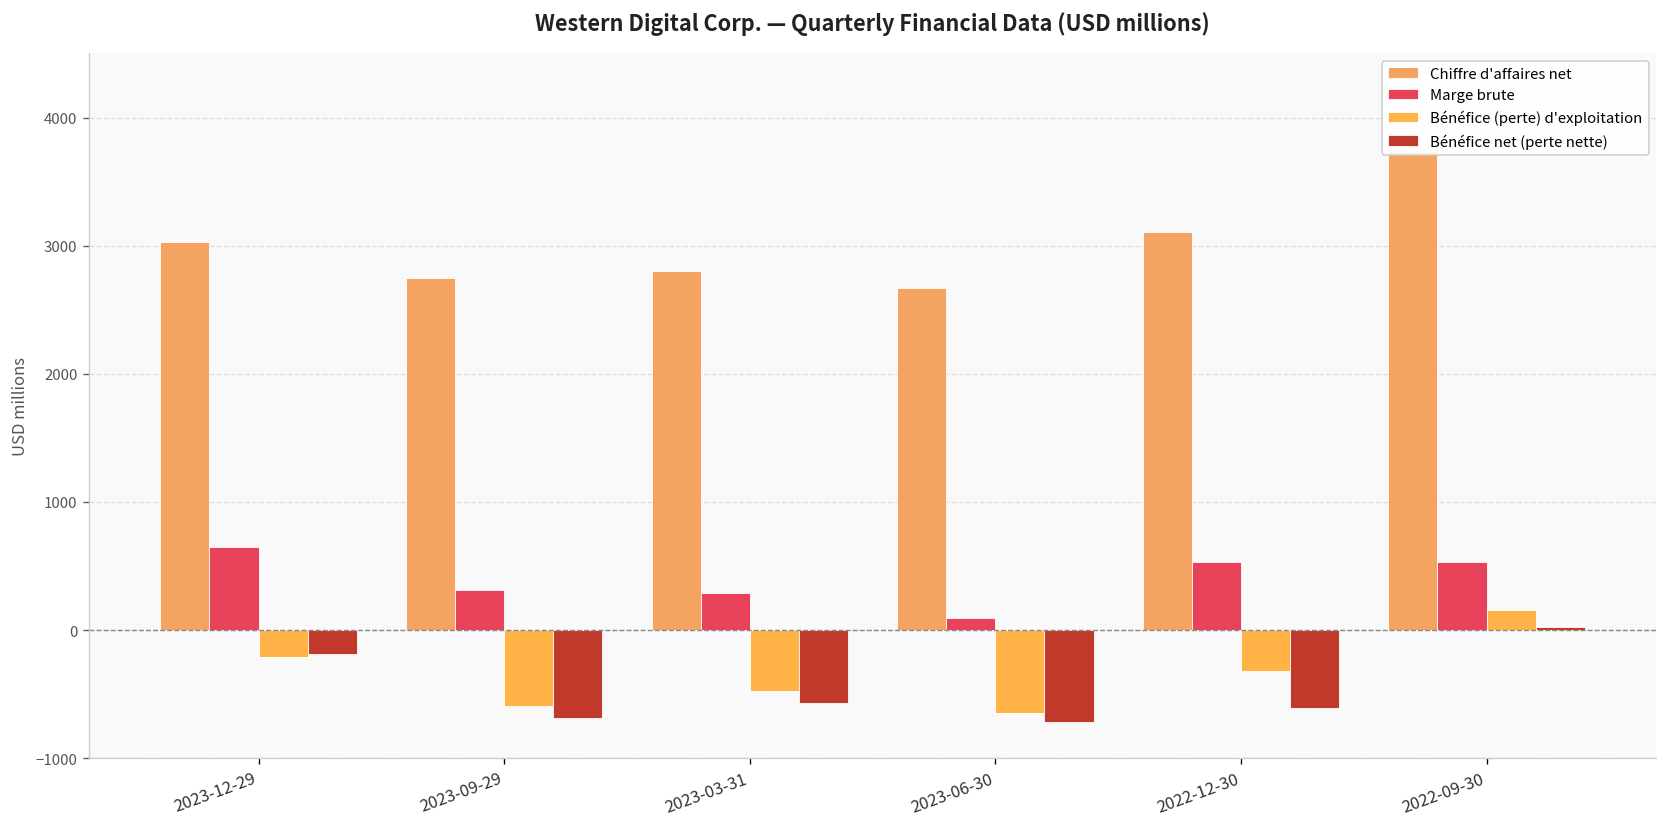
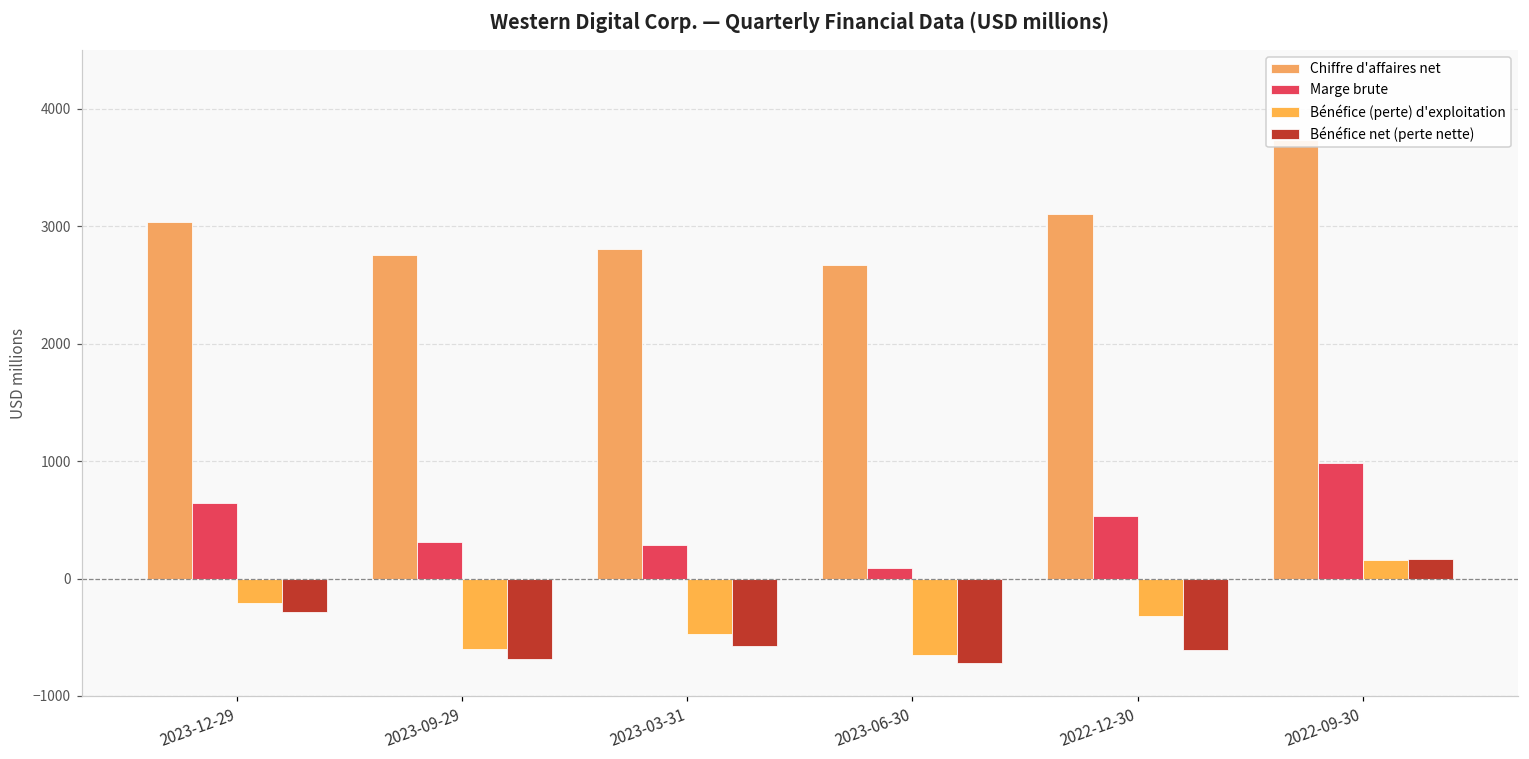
Bénéfice net (perte nette), 2023-12-29: -190 -> -290
Marge brute, 2022-09-30: 530 -> 980
Bénéfice net (perte nette), 2022-09-30: 30 -> 170
